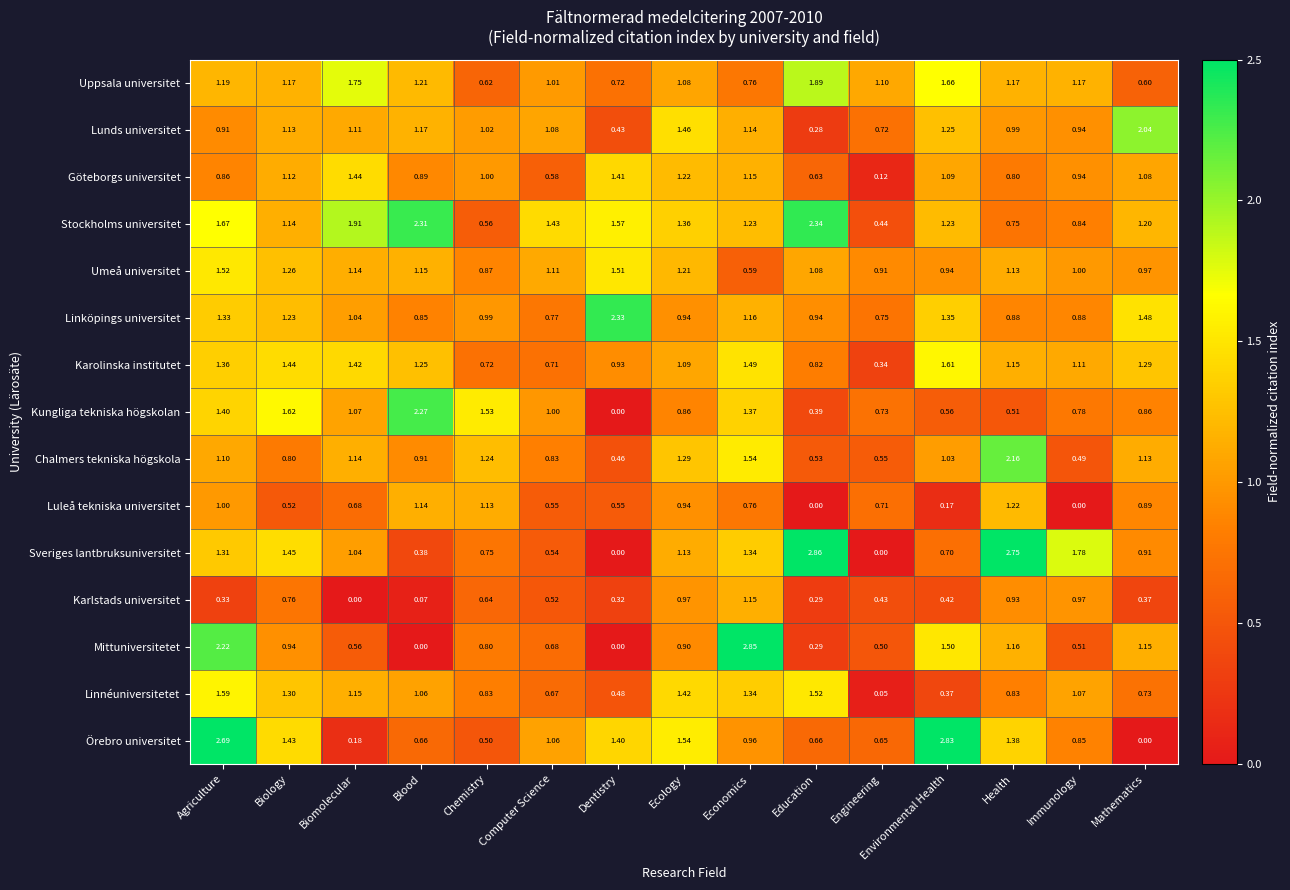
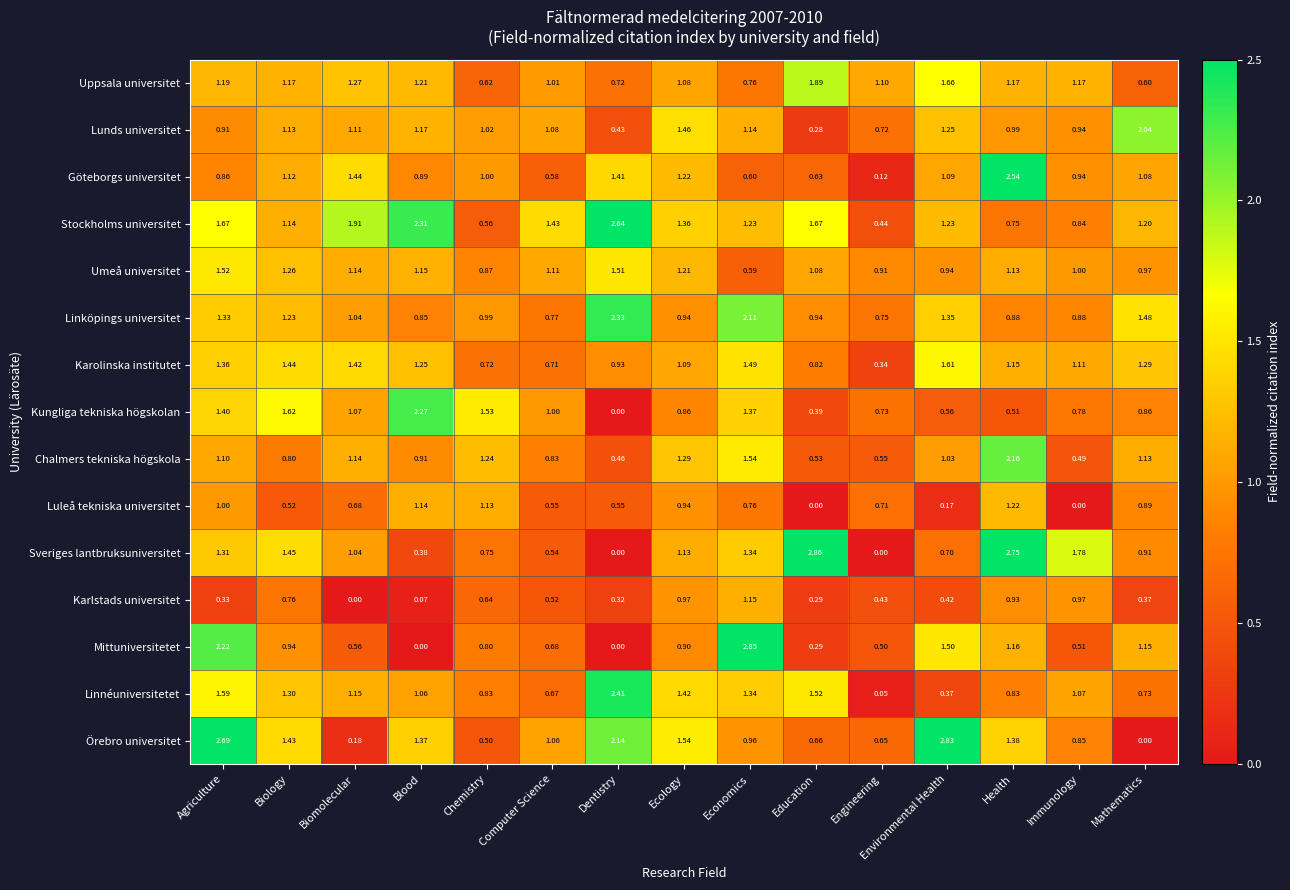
Uppsala universitet, Biomolecular: 1.75 -> 1.27
Göteborgs universitet, Economics: 1.15 -> 0.60
Göteborgs universitet, Health: 0.80 -> 2.54
Stockholms universitet, Dentistry: 1.57 -> 2.64
Stockholms universitet, Education: 2.34 -> 1.67
Linköpings universitet, Economics: 1.16 -> 2.11
Linnéuniversitetet, Dentistry: 0.48 -> 2.41
Örebro universitet, Blood: 0.66 -> 1.37
Örebro universitet, Dentistry: 1.40 -> 2.14
